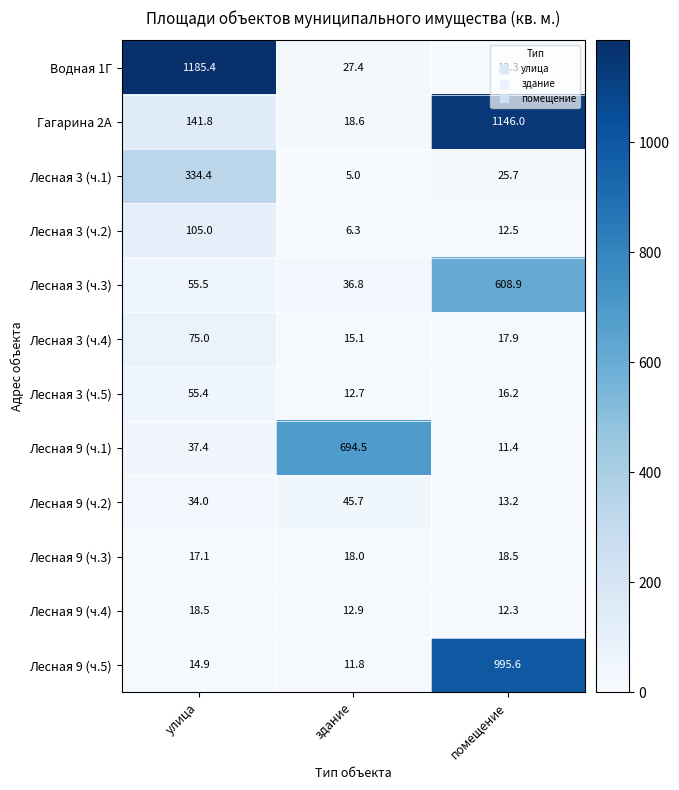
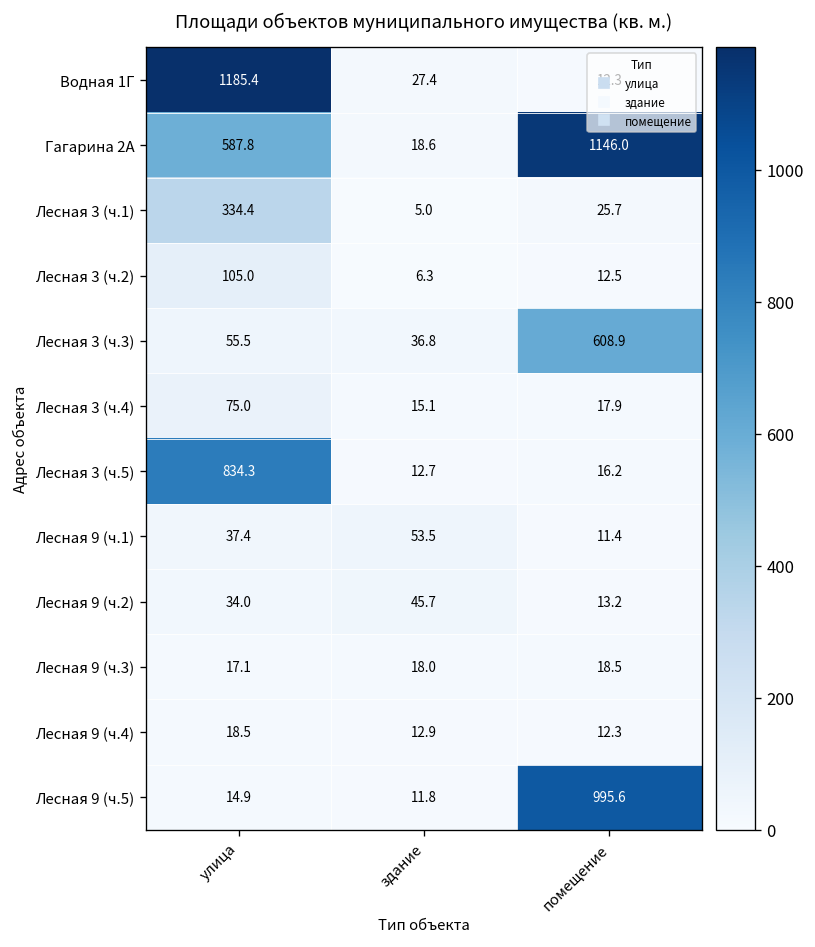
Гагарина 2А, улица: 141.8 -> 587.8
Лесная 3 (ч.5), улица: 55.4 -> 834.3
Лесная 9 (ч.1), здание: 694.5 -> 53.5
